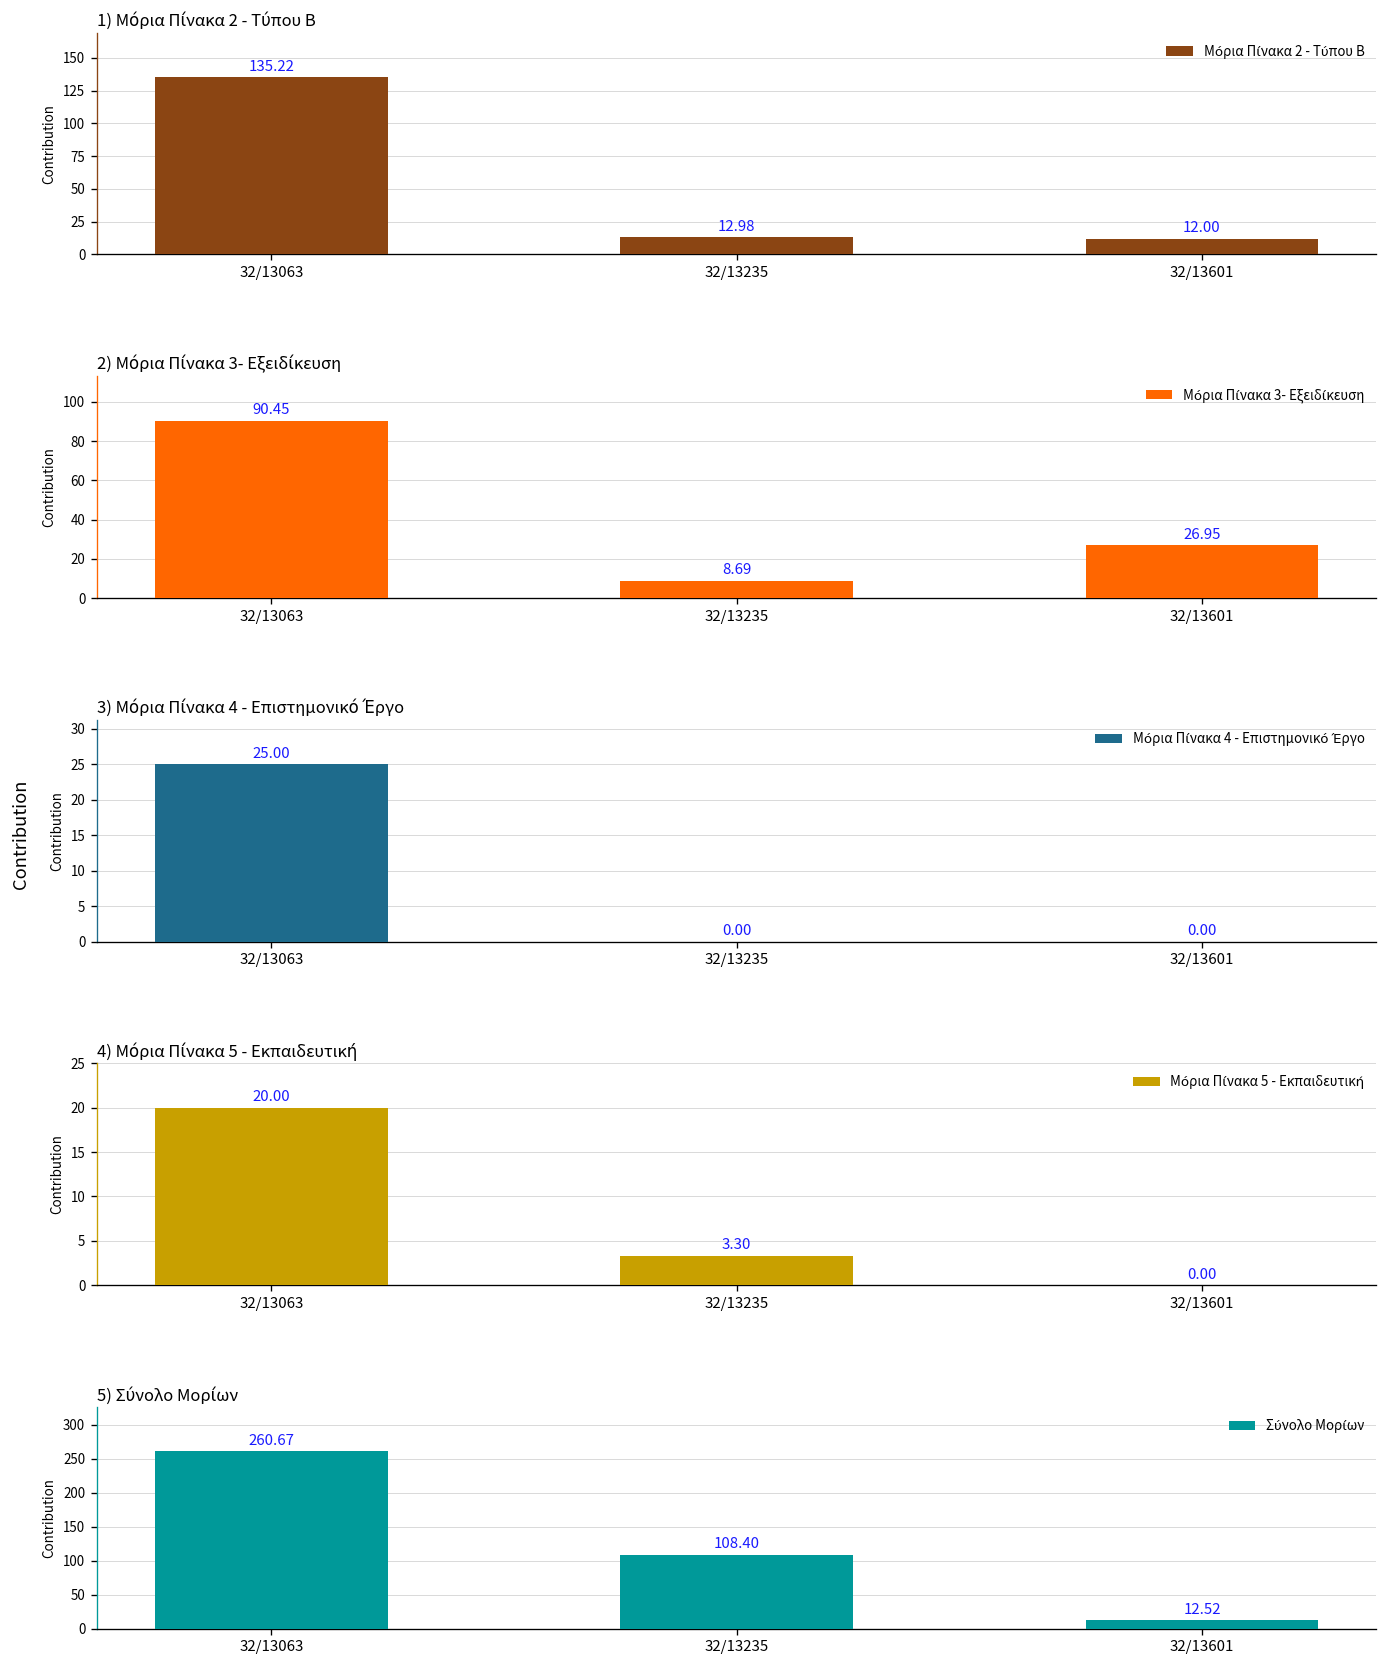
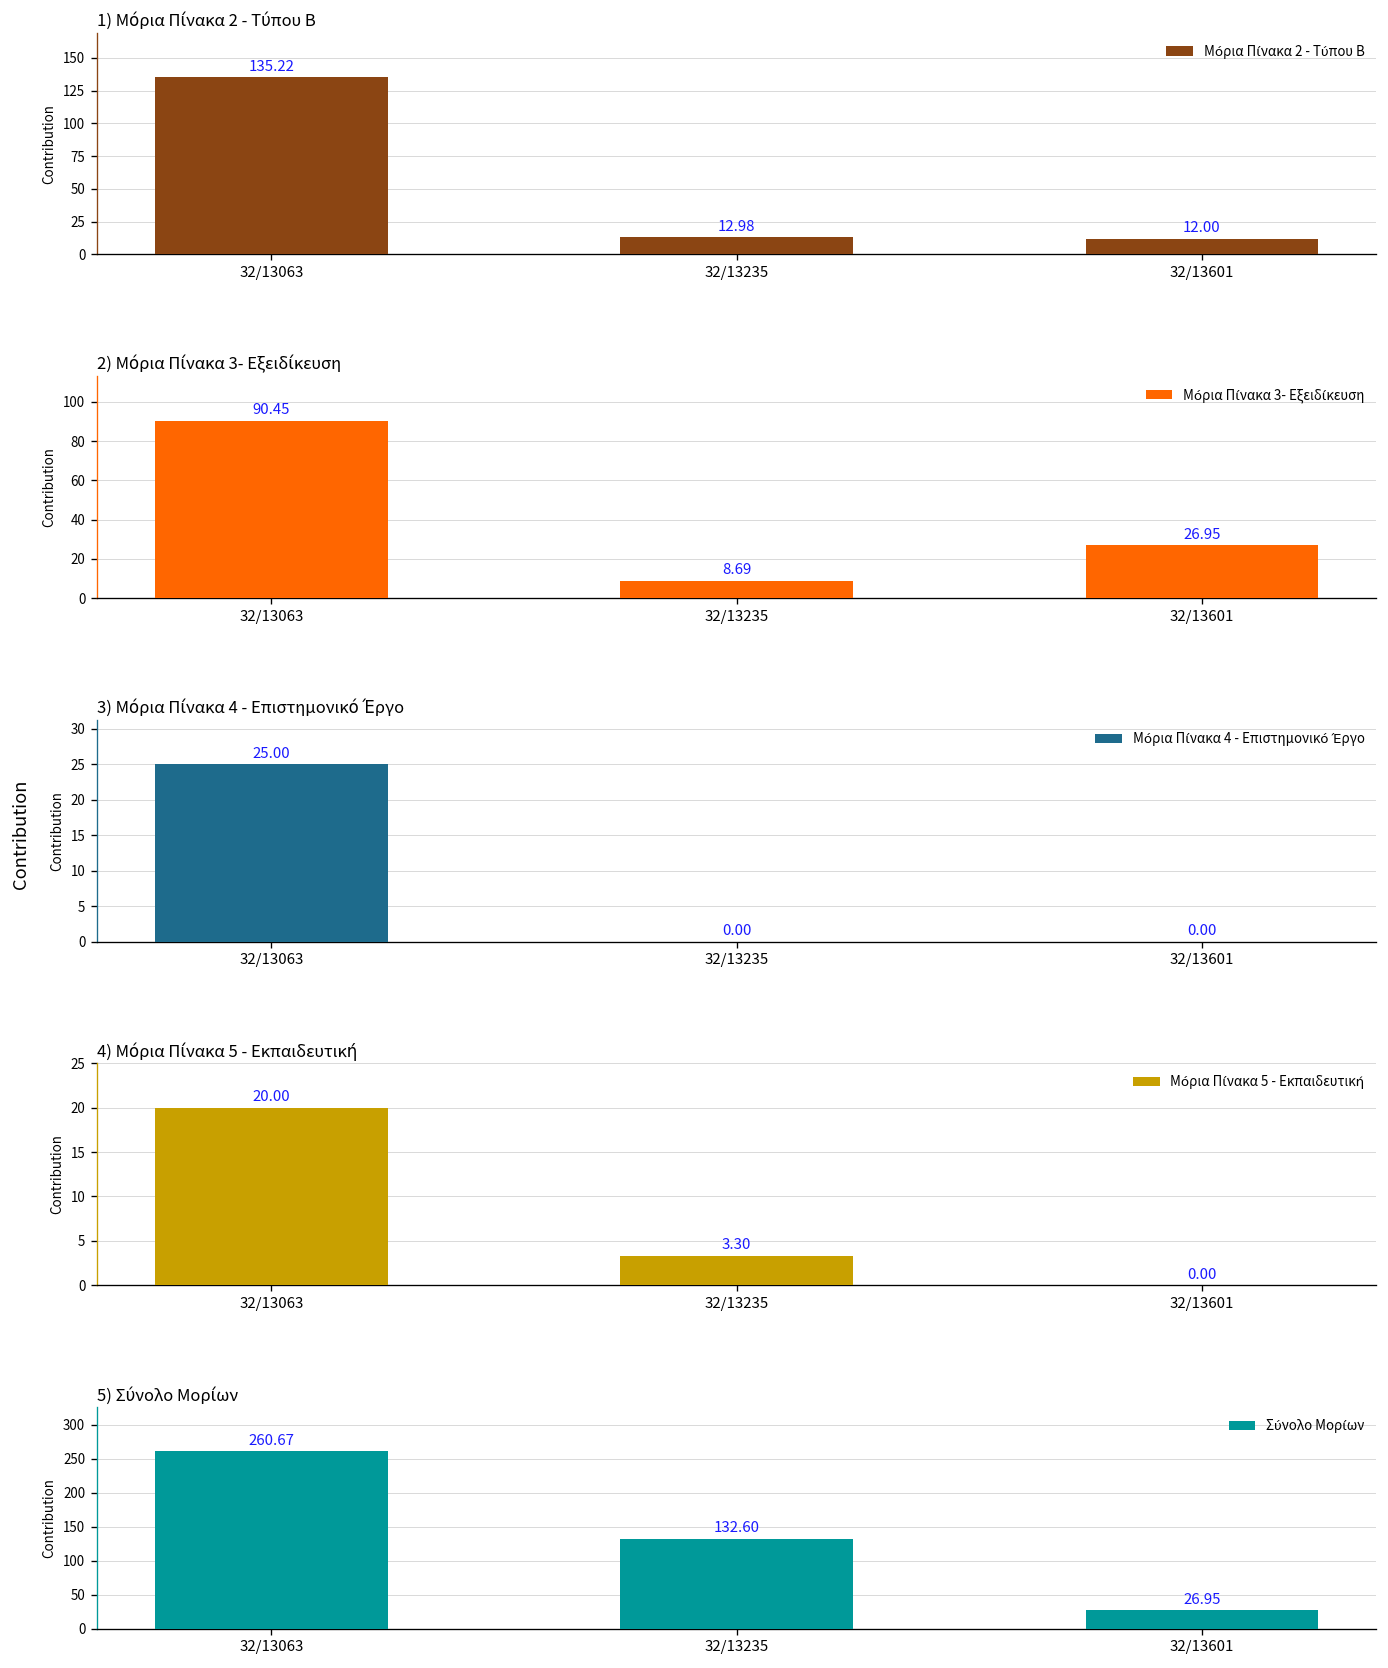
5) Σύνολο Μορίων, 32/13235: 108.40 -> 132.60
5) Σύνολο Μορίων, 32/13601: 12.52 -> 26.95
